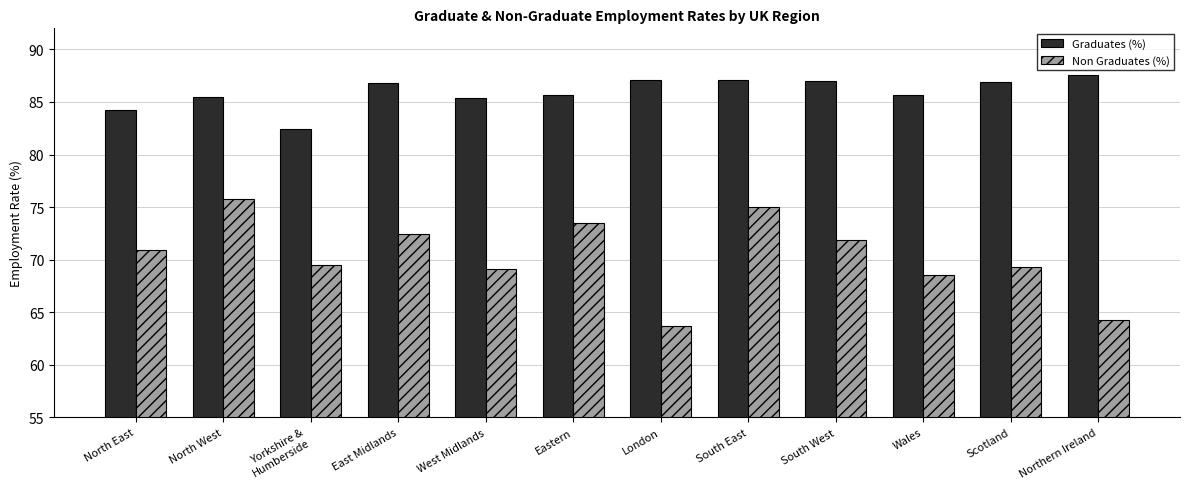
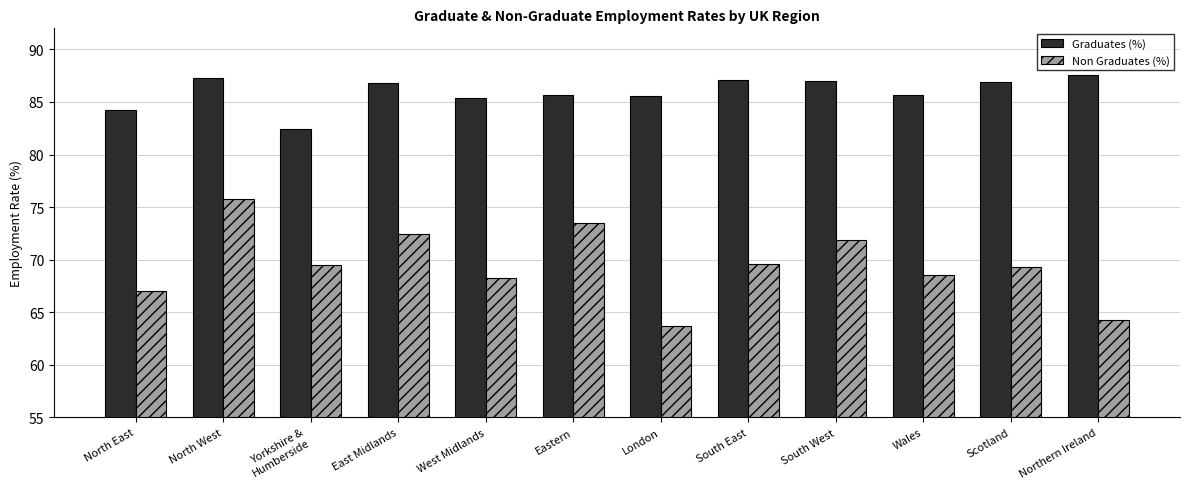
Non Graduates (%), North East: 70.9 -> 67.0
Graduates (%), North West: 85.5 -> 87.3
Non Graduates (%), West Midlands: 69.1 -> 68.3
Graduates (%), London: 87.1 -> 85.6
Non Graduates (%), South East: 75.0 -> 69.6
